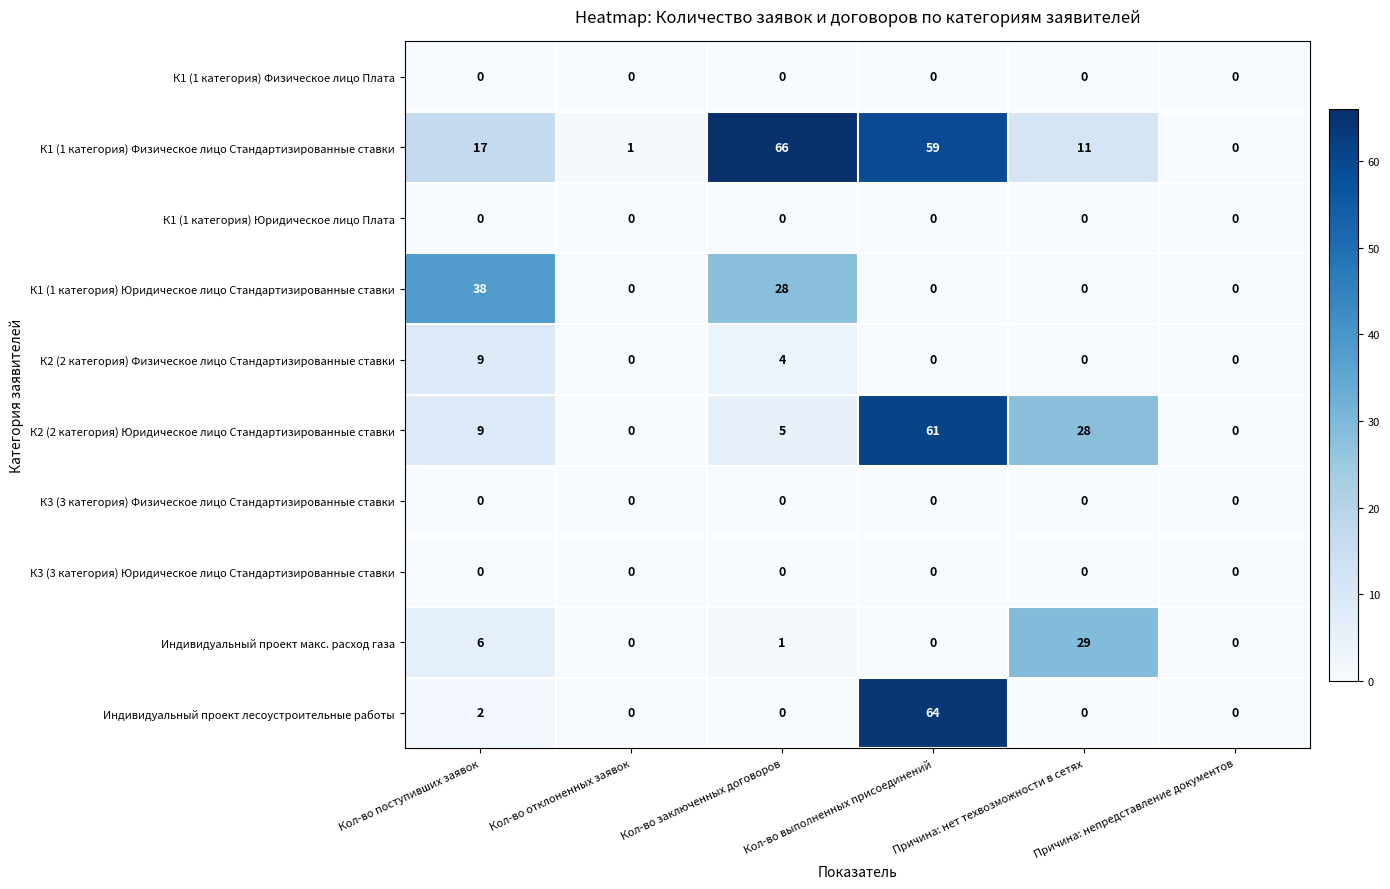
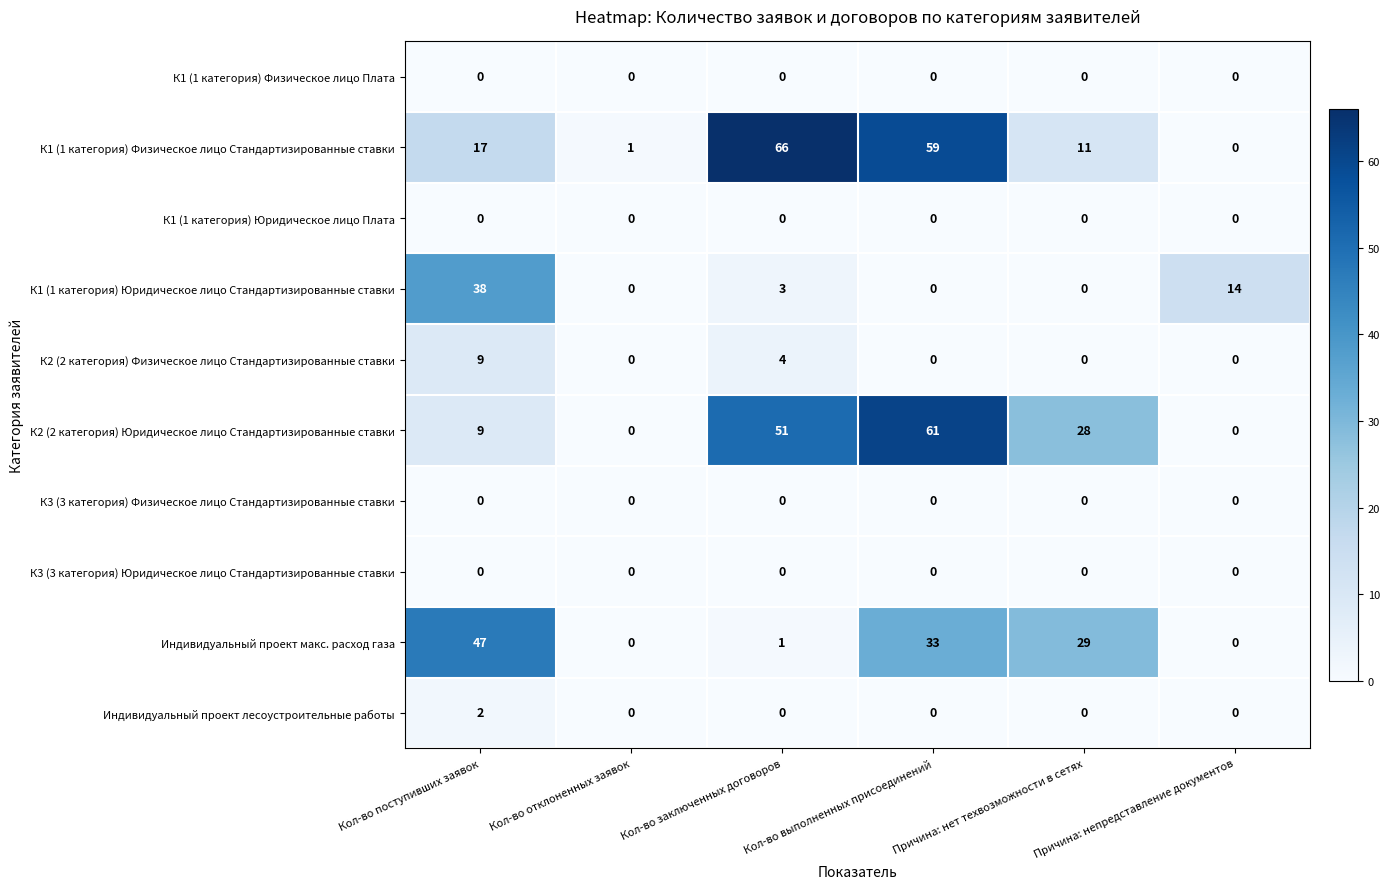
К1 (1 категория) Юридическое лицо Стандартизированные ставки, Кол-во заключенных договоров: 28 -> 3
К1 (1 категория) Юридическое лицо Стандартизированные ставки, Причина: непредставление документов: 0 -> 14
К2 (2 категория) Юридическое лицо Стандартизированные ставки, Кол-во заключенных договоров: 5 -> 51
Индивидуальный проект макс. расход газа, Кол-во поступивших заявок: 6 -> 47
Индивидуальный проект макс. расход газа, Кол-во выполненных присоединений: 0 -> 33
Индивидуальный проект лесоустроительные работы, Кол-во выполненных присоединений: 64 -> 0
